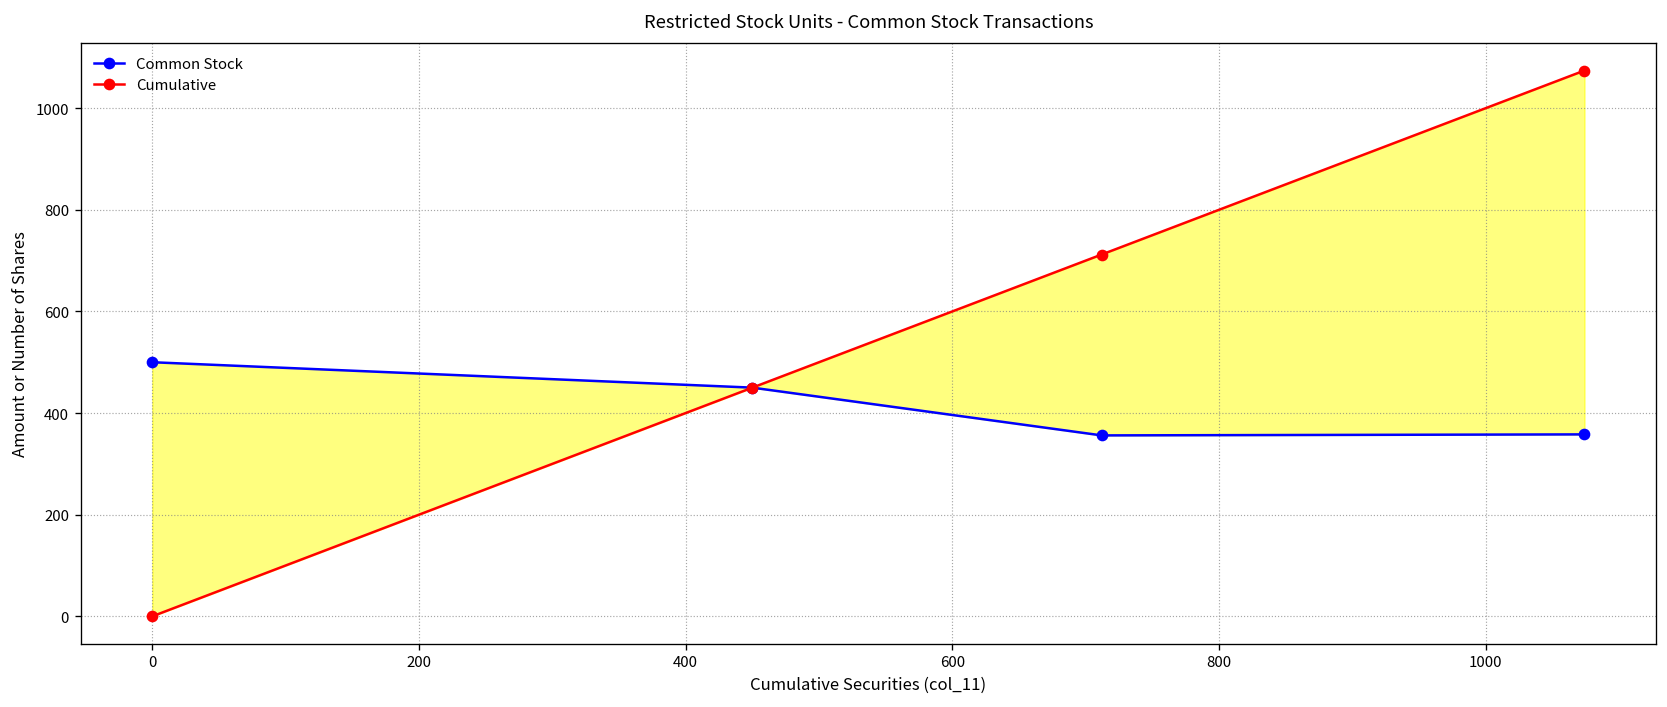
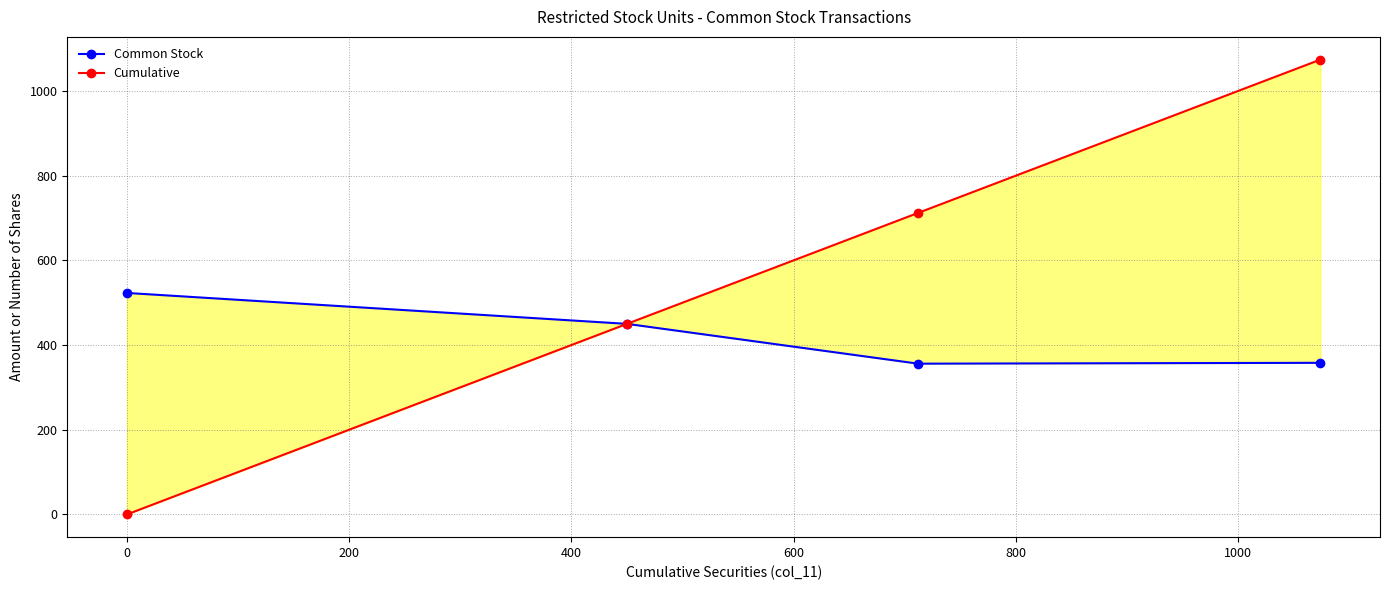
Common Stock, 0: 500 -> 520
